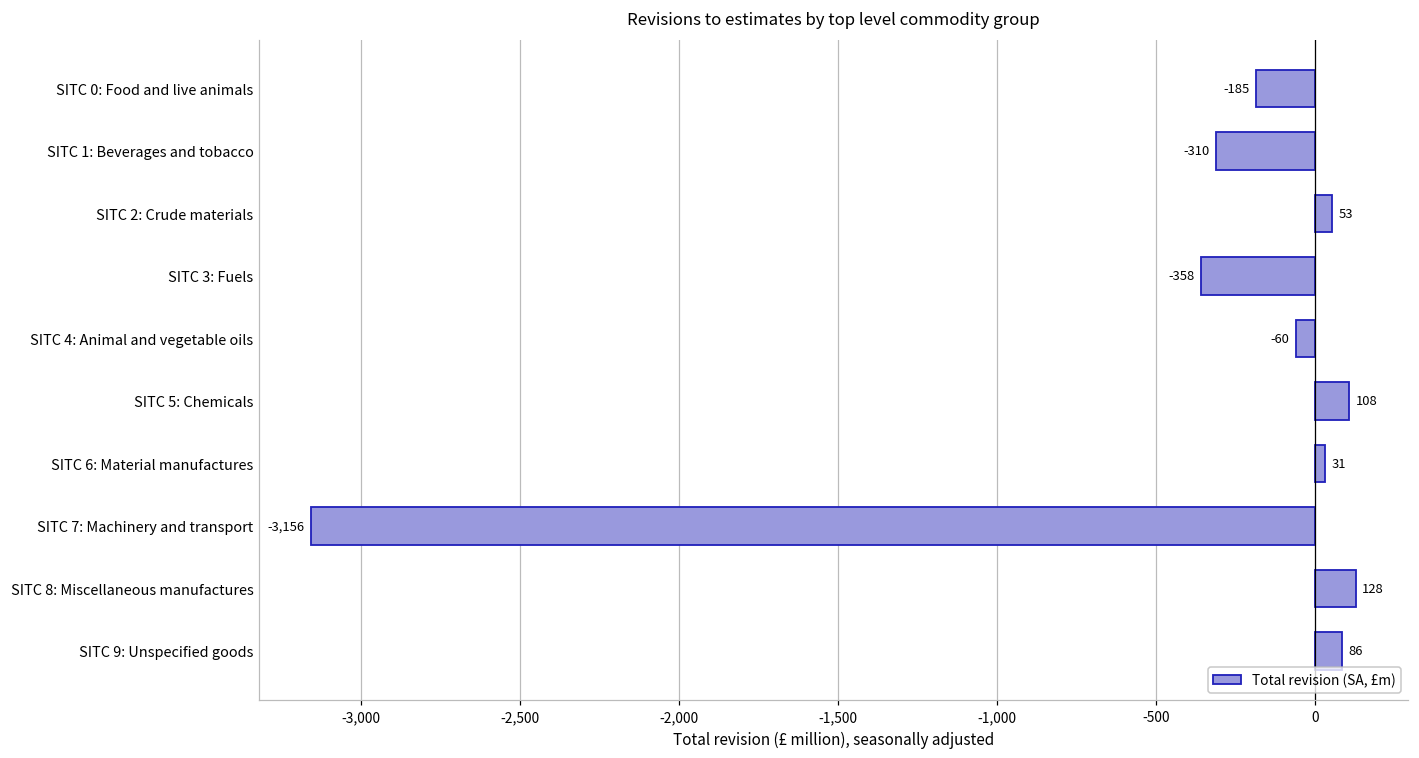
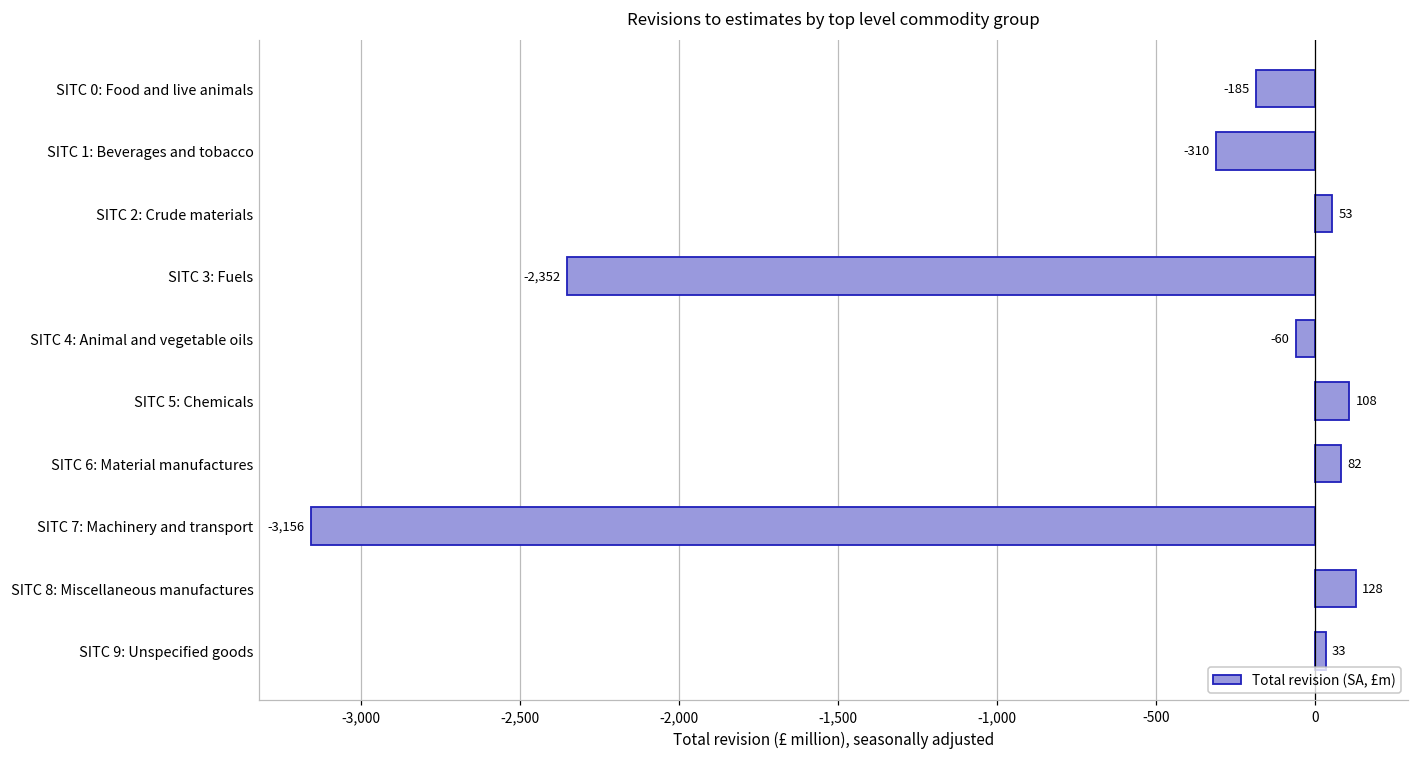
SITC 3: Fuels: -358 -> -2,352
SITC 6: Material manufactures: 31 -> 82
SITC 9: Unspecified goods: 86 -> 33
